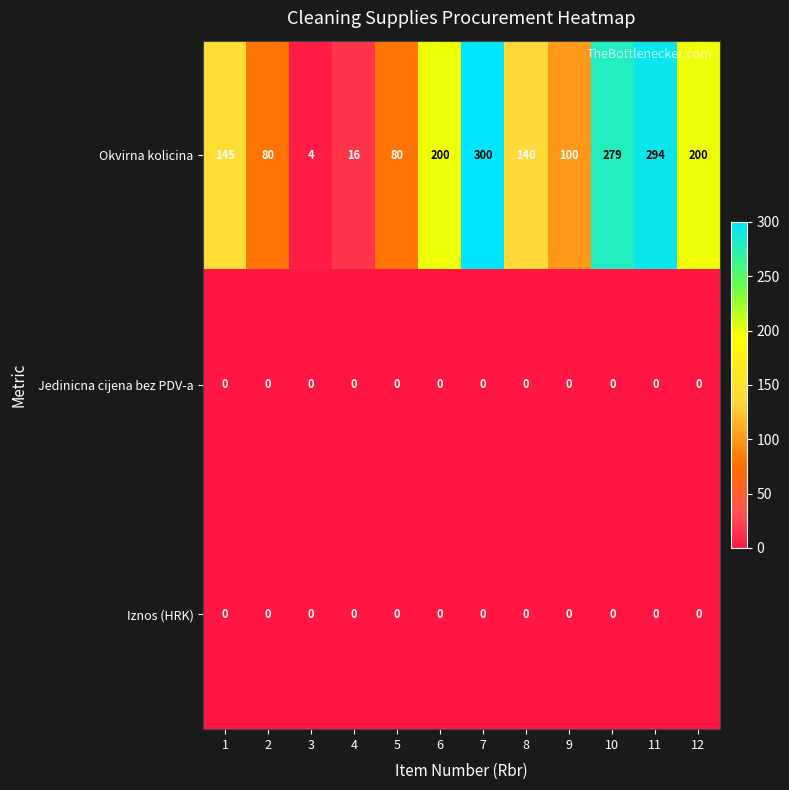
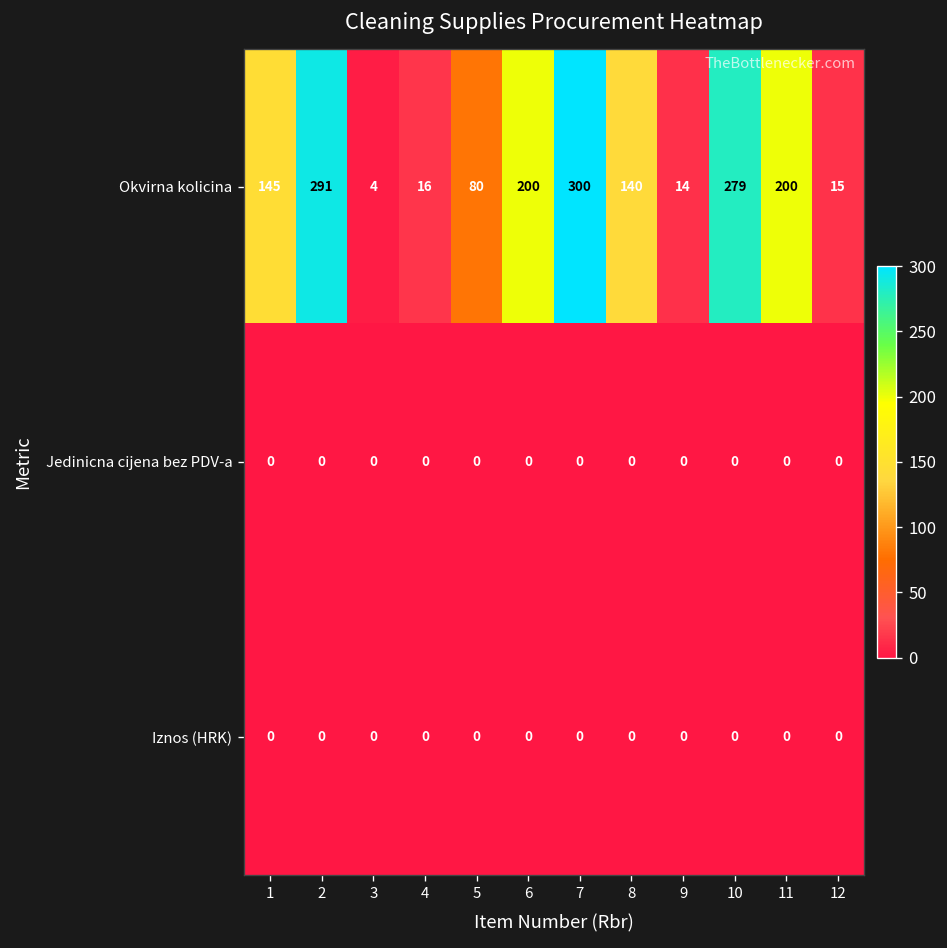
Okvirna kolicina, 2: 80 -> 291
Okvirna kolicina, 9: 100 -> 14
Okvirna kolicina, 11: 294 -> 200
Okvirna kolicina, 12: 200 -> 15
